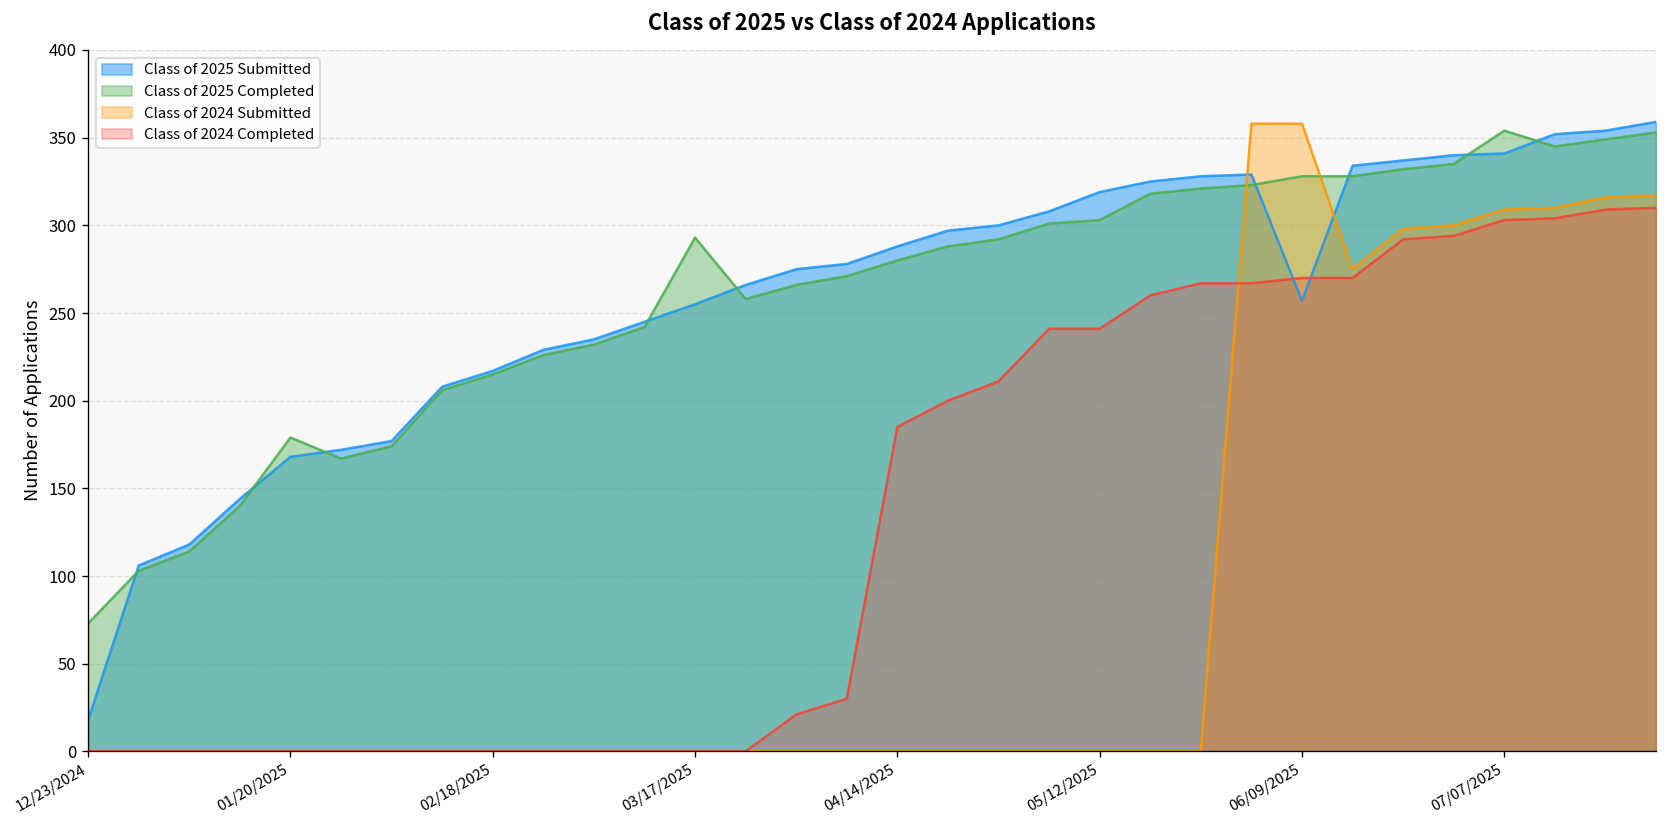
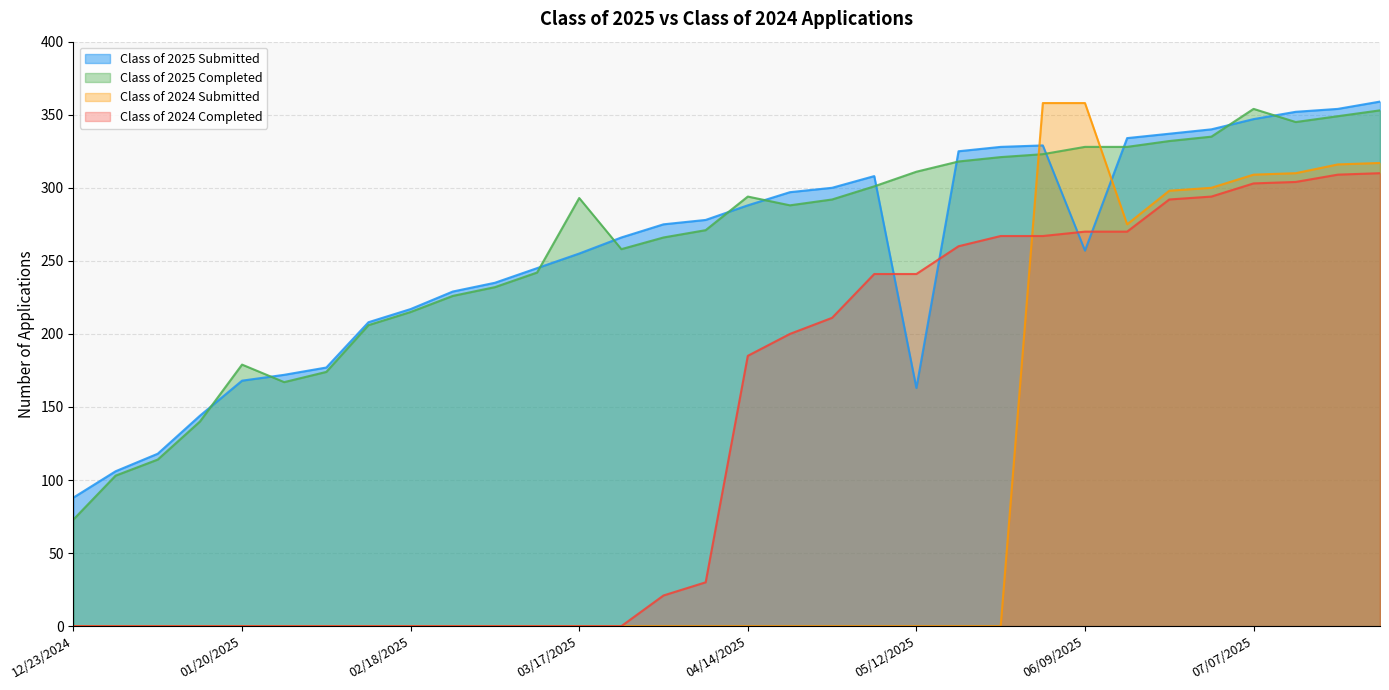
Class of 2025 Submitted, 12/23/2024: 18 -> 88
Class of 2025 Completed, 04/14/2025: 280 -> 294
Class of 2025 Submitted, 05/12/2025: 319 -> 163
Class of 2025 Completed, 05/12/2025: 303 -> 311
Class of 2025 Submitted, 07/07/2025: 341 -> 347
